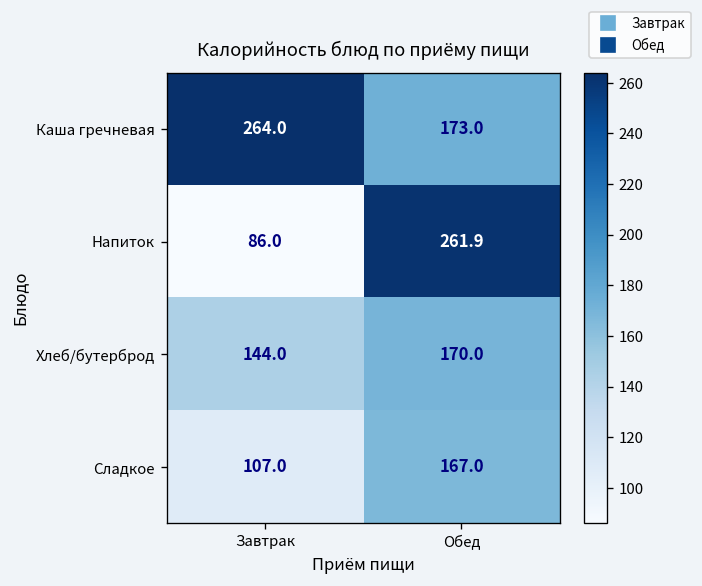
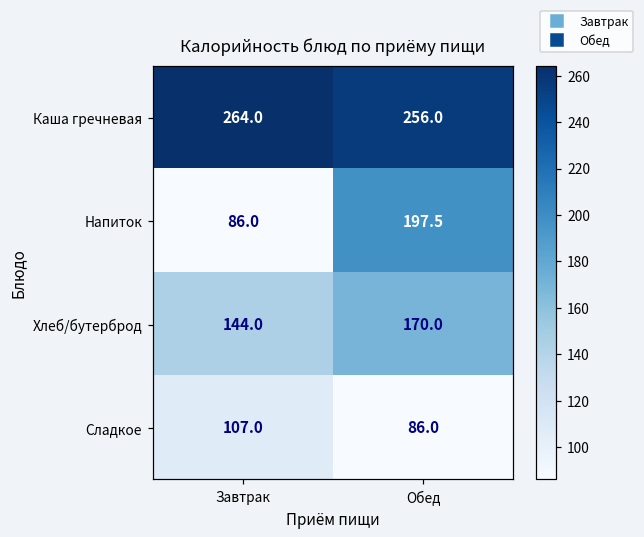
Каша гречневая, Обед: 173.0 -> 256.0
Напиток, Обед: 261.9 -> 197.5
Сладкое, Обед: 167.0 -> 86.0
